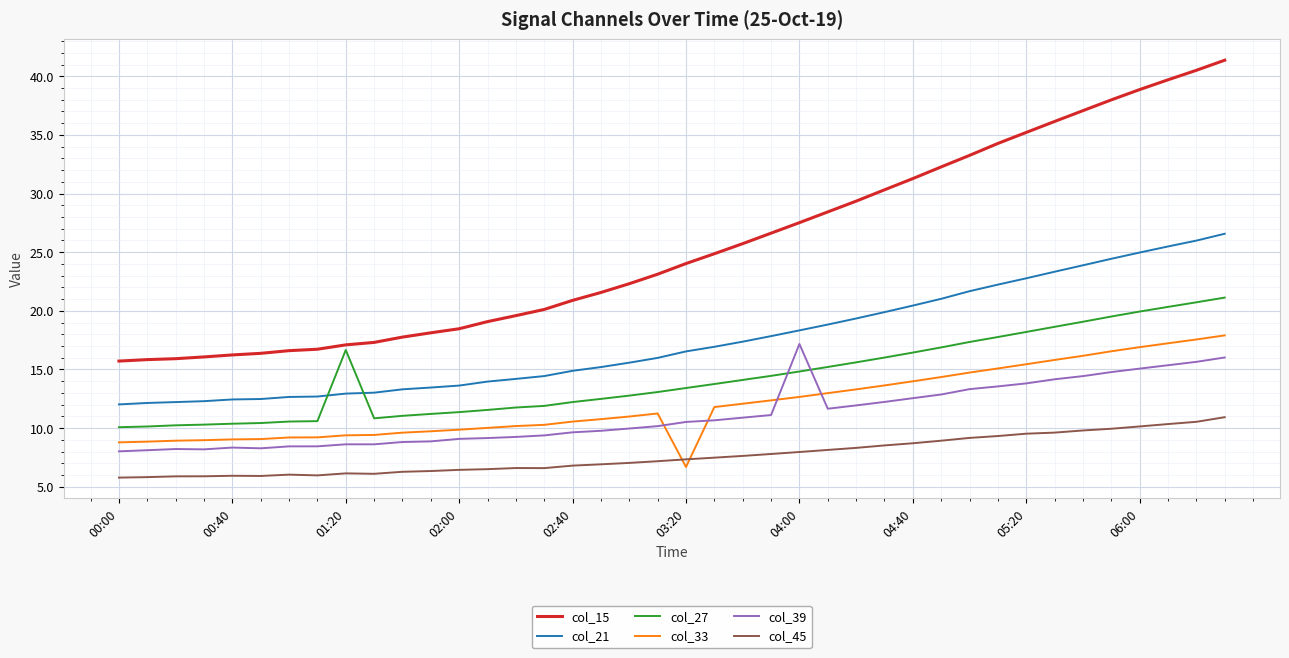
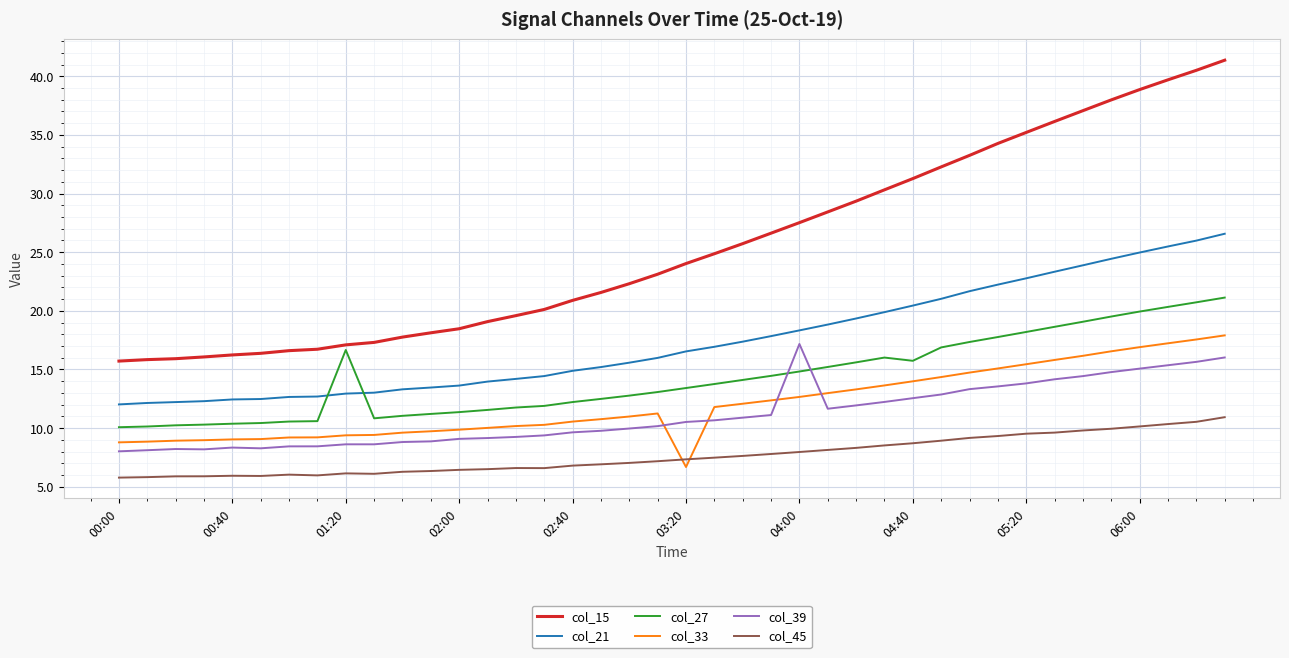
col_27, 04:40: 16.4 -> 15.7
